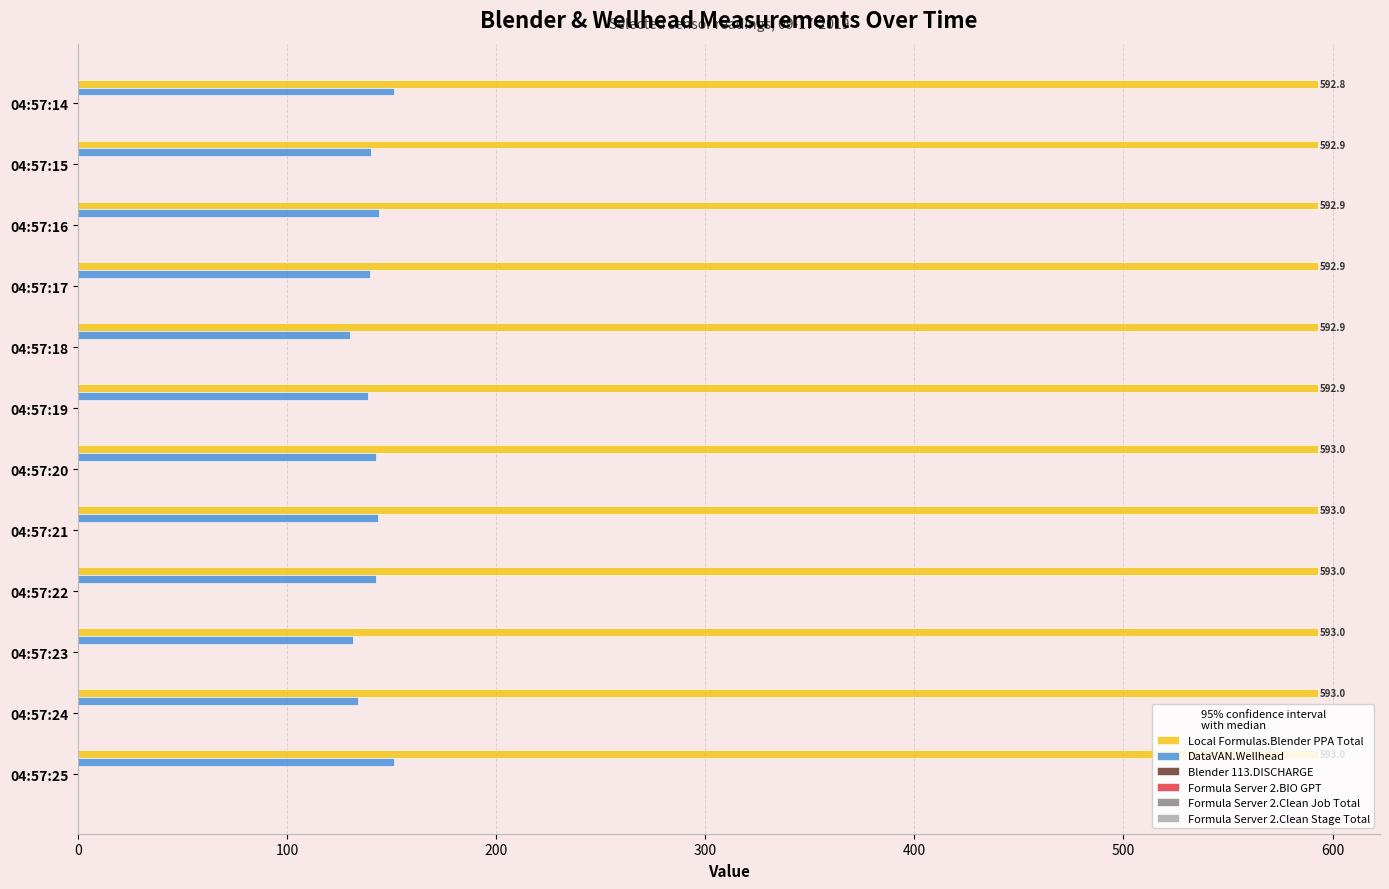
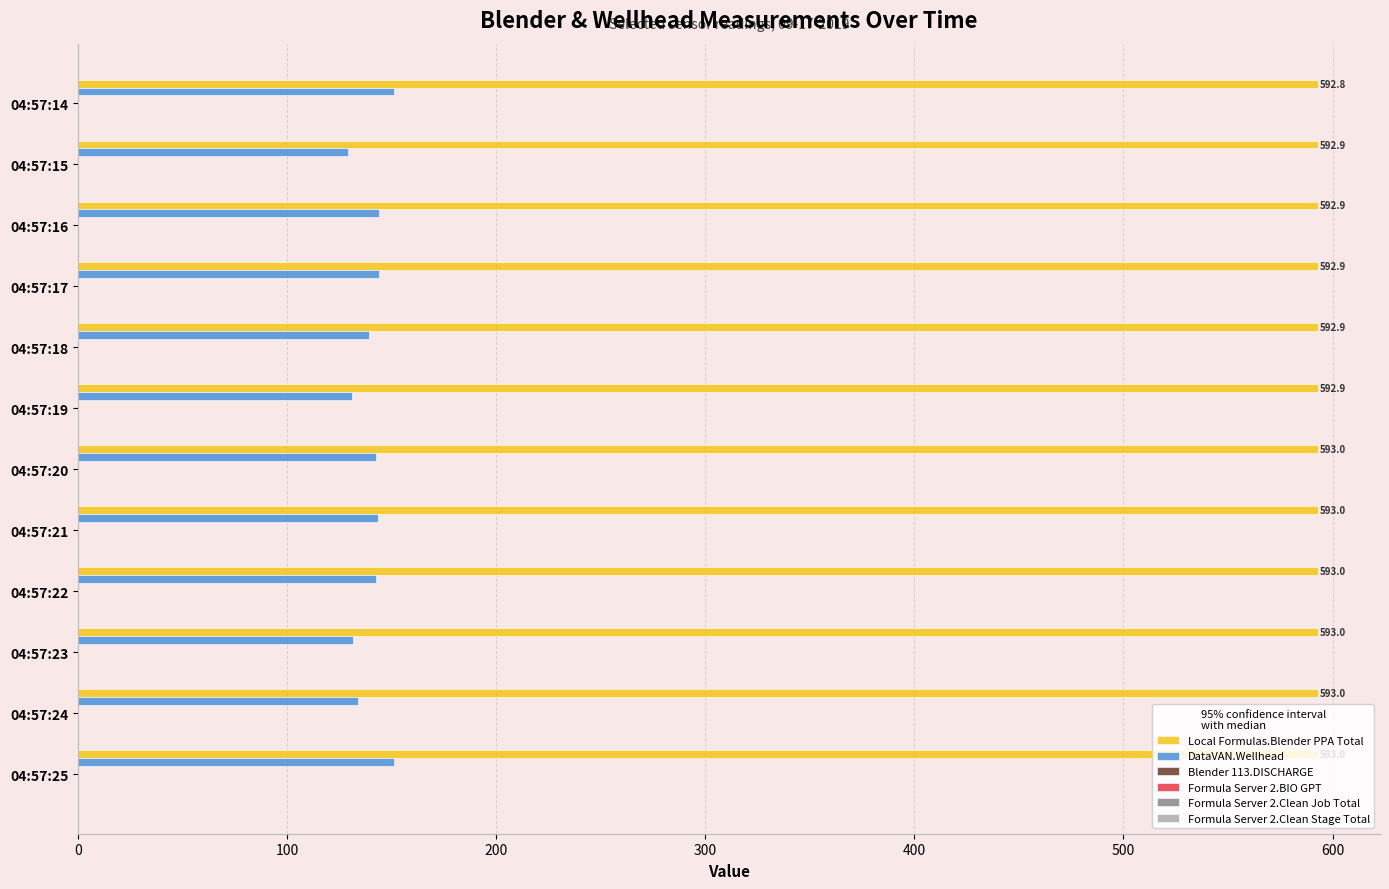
DataVAN.Wellhead, 04:57:15: 140 -> 129
DataVAN.Wellhead, 04:57:17: 139 -> 144
DataVAN.Wellhead, 04:57:18: 130 -> 139
DataVAN.Wellhead, 04:57:19: 139 -> 131
